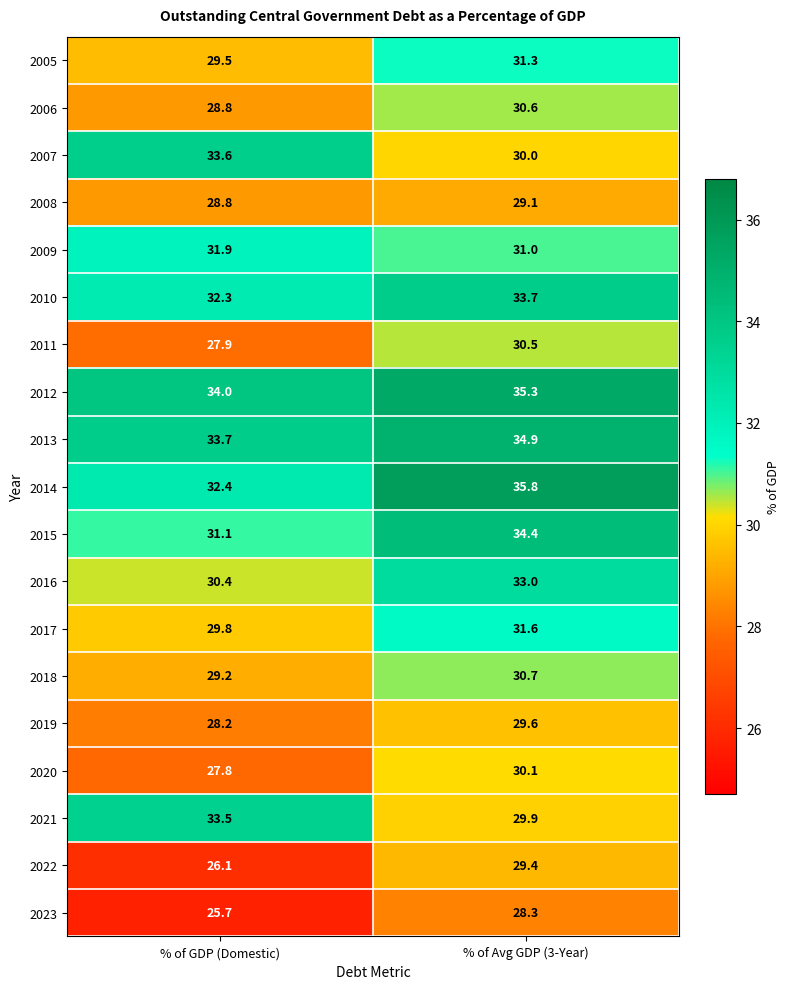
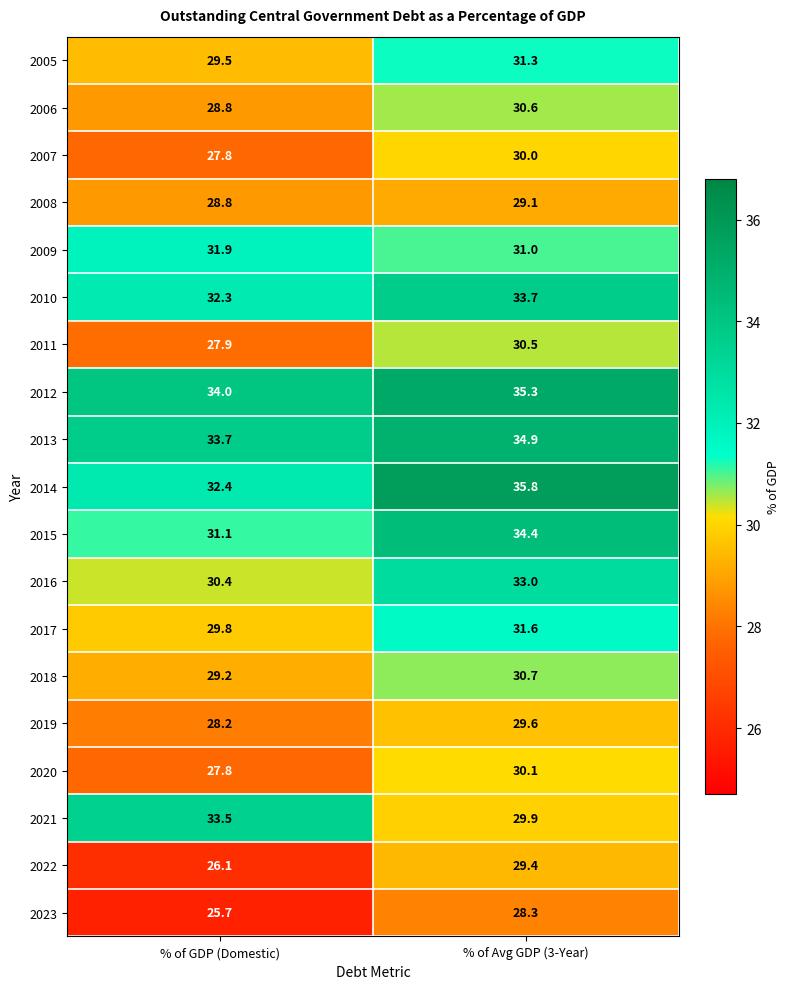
2007, % of GDP (Domestic): 33.6 -> 27.8
